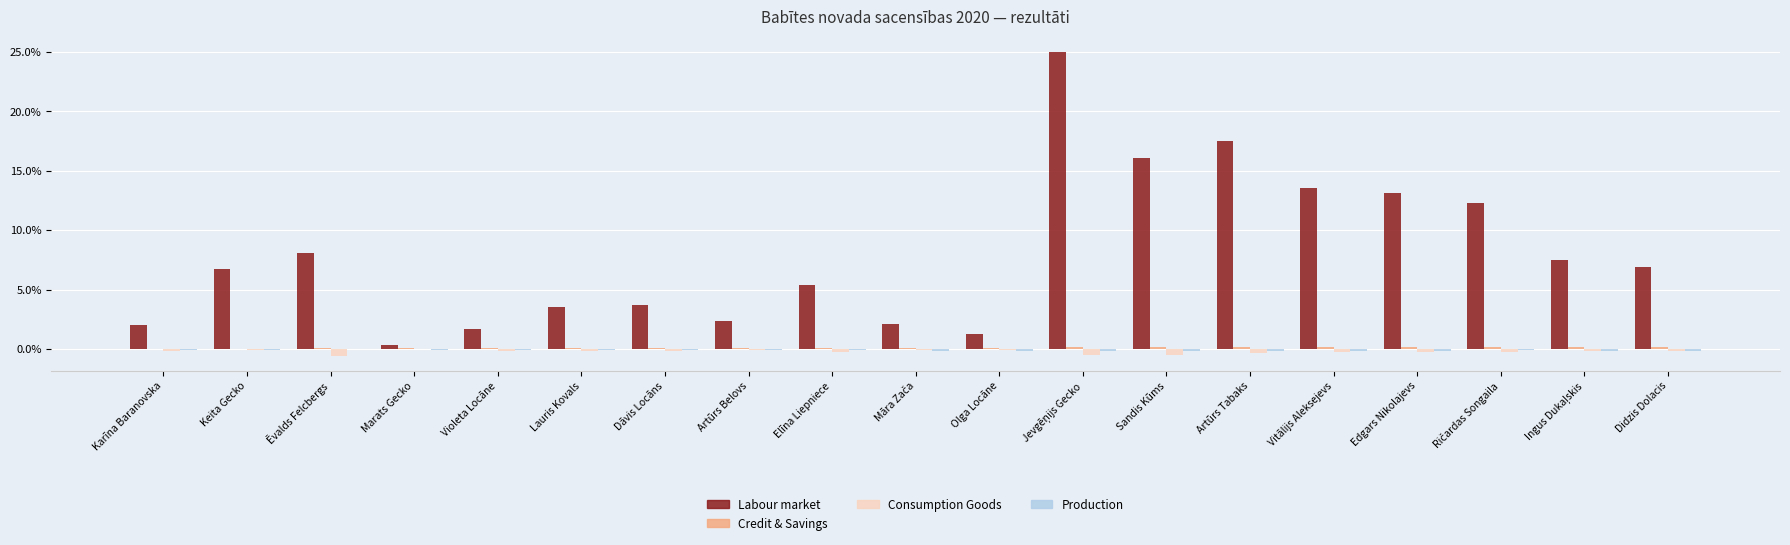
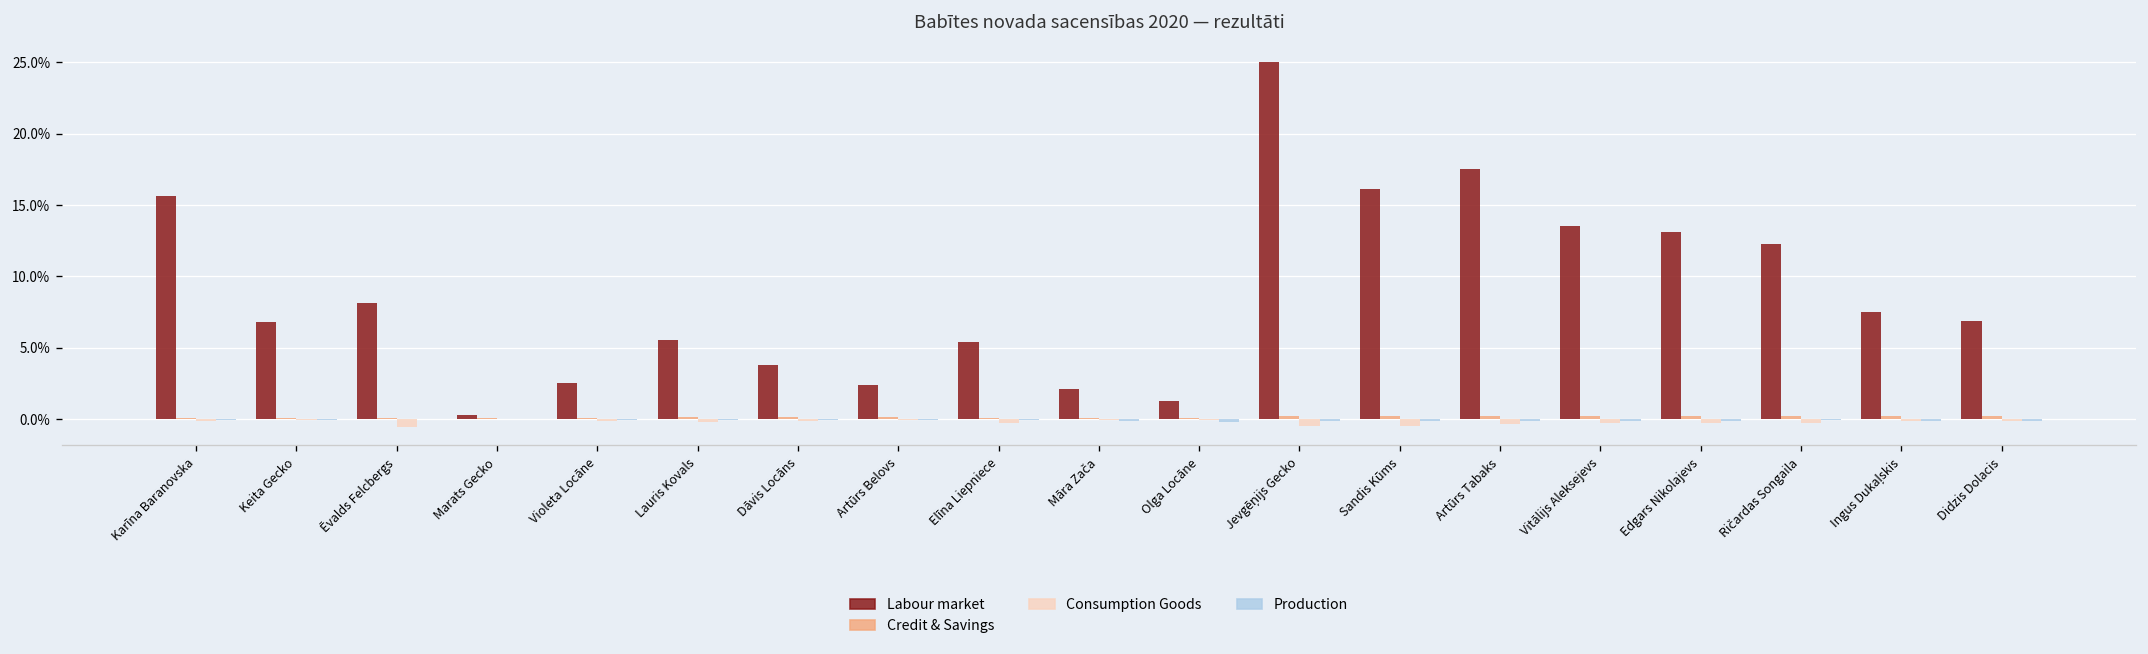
Labour market, Karīna Baranovska: 2.0% -> 15.7%
Labour market, Violeta Locāne: 1.7% -> 2.5%
Labour market, Lauris Kovals: 3.5% -> 5.5%
